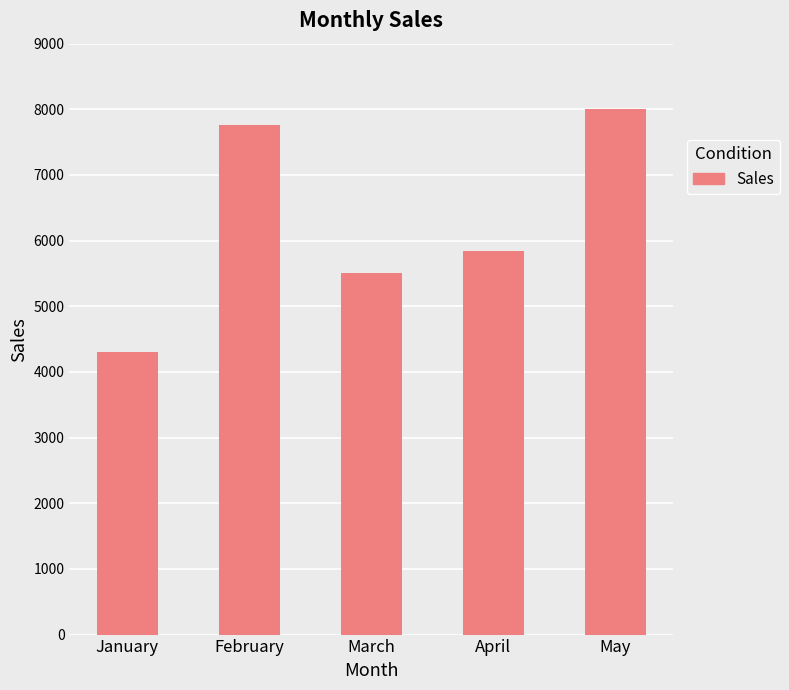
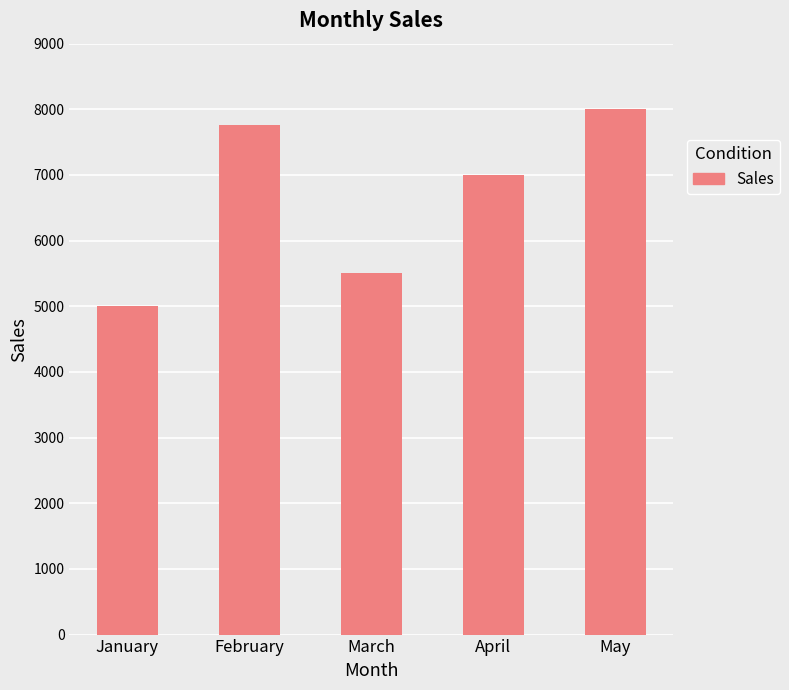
January: 4300 -> 5000
April: 5800 -> 7000
